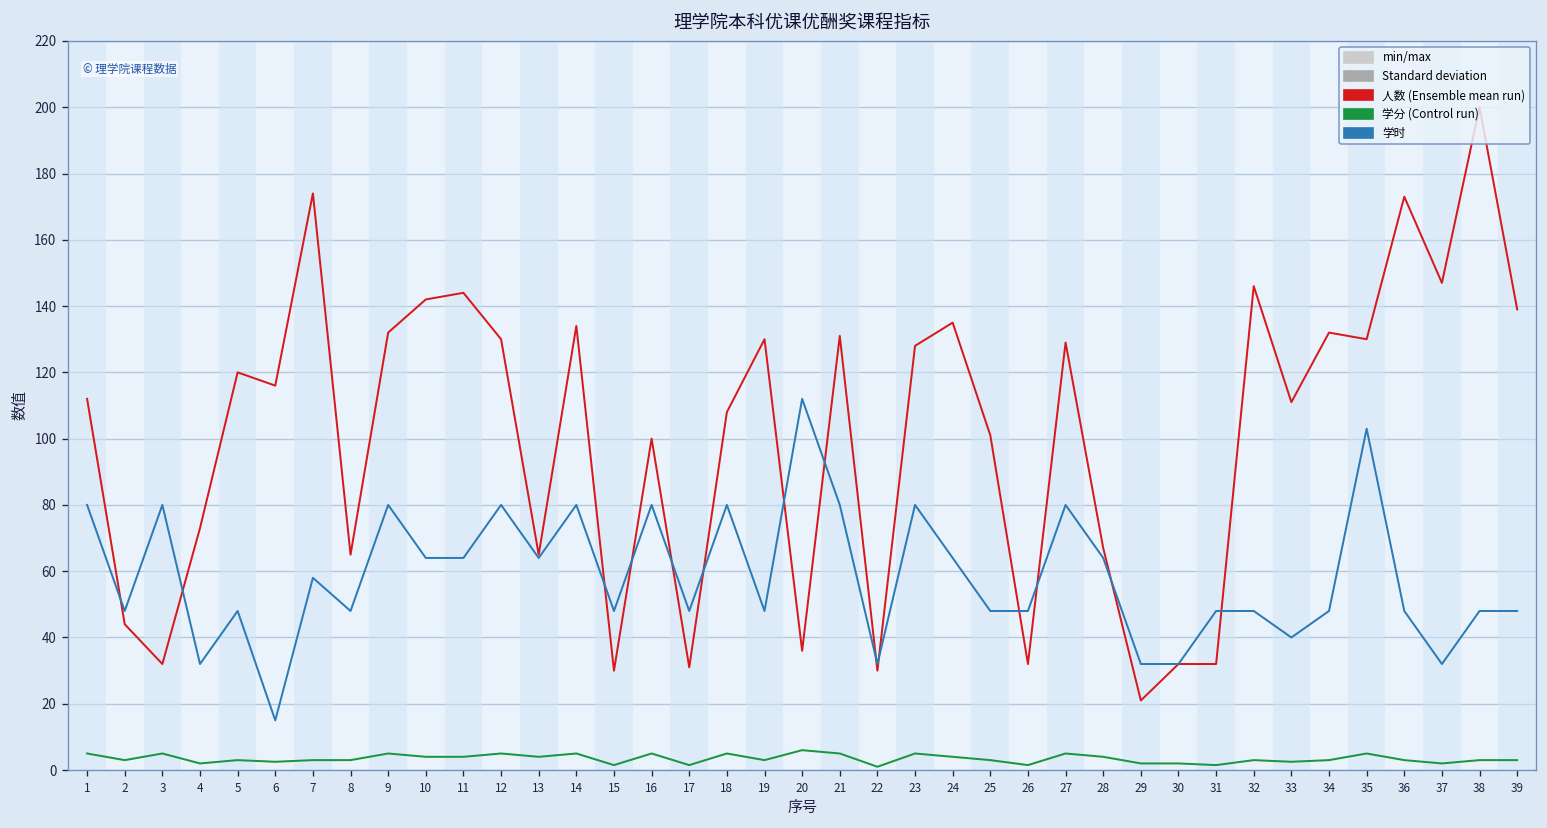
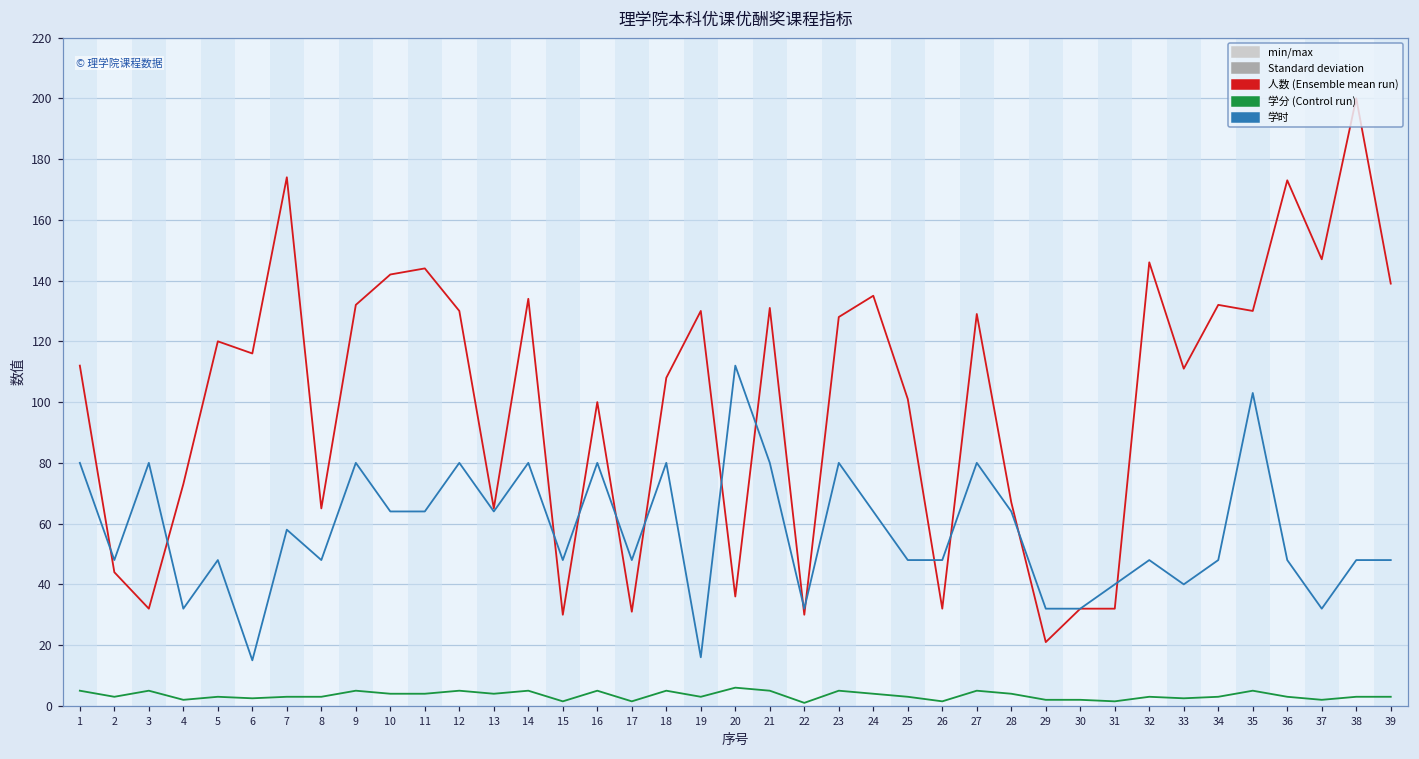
学时, 19: 48 -> 16
学时, 31: 48 -> 40
